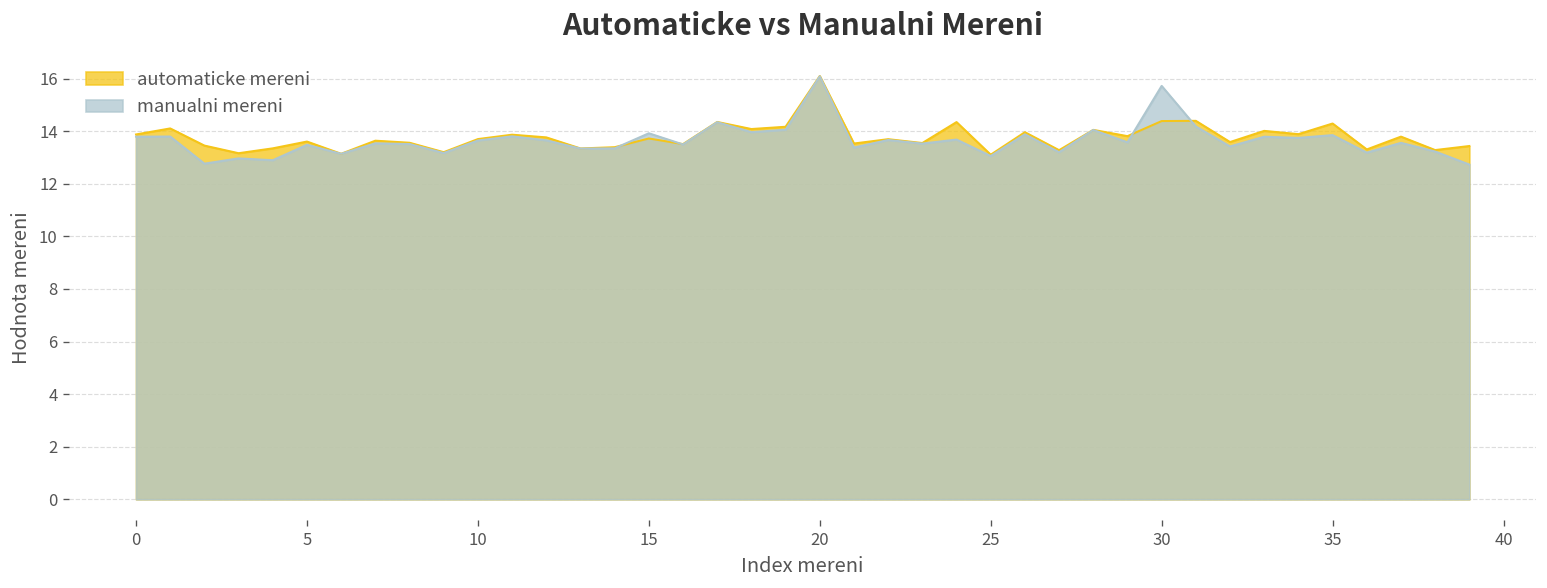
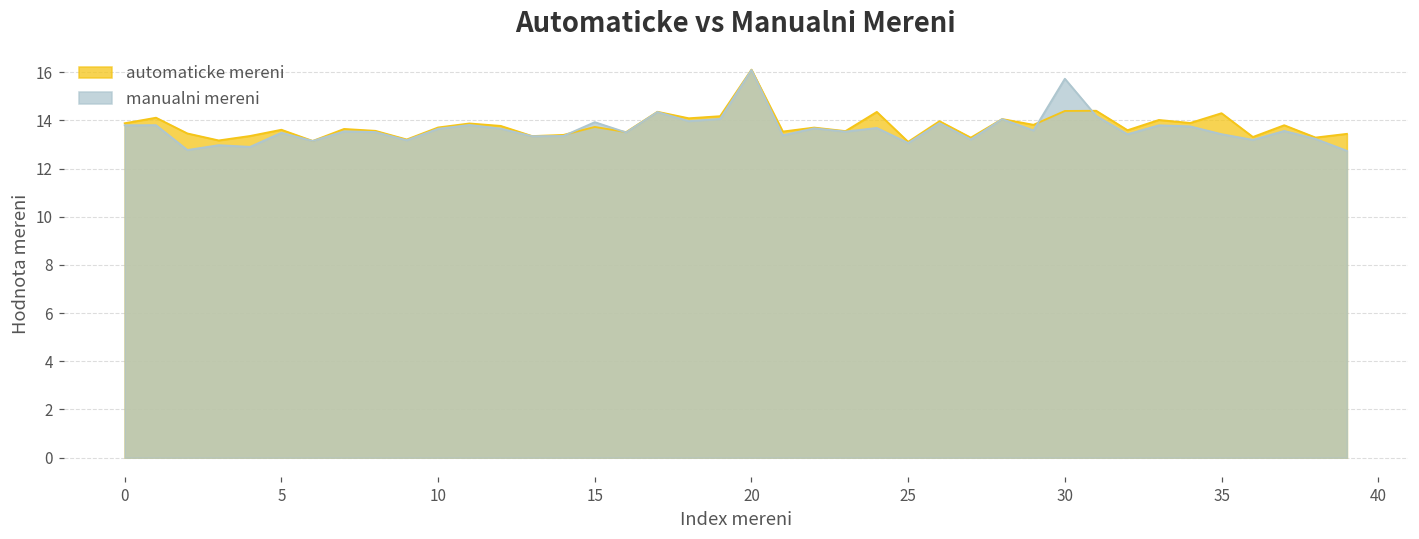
manualni mereni, 35: 13.9 -> 13.4
